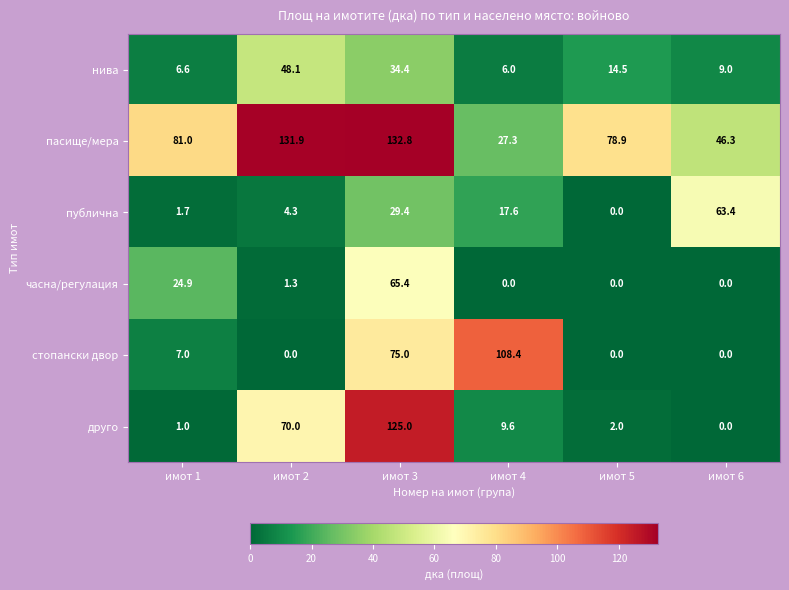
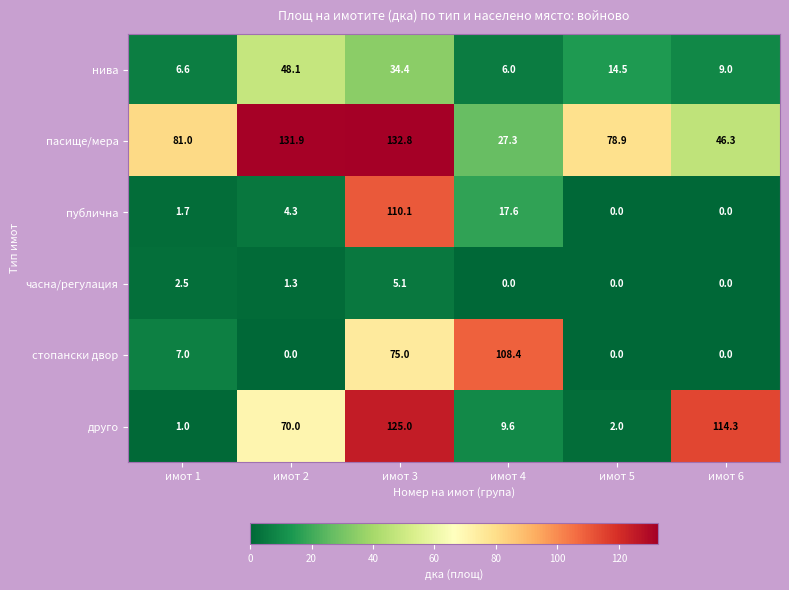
публична, имот 3: 29.4 -> 110.1
публична, имот 6: 63.4 -> 0.0
часна/регулация, имот 1: 24.9 -> 2.5
часна/регулация, имот 3: 65.4 -> 5.1
друго, имот 6: 0.0 -> 114.3
